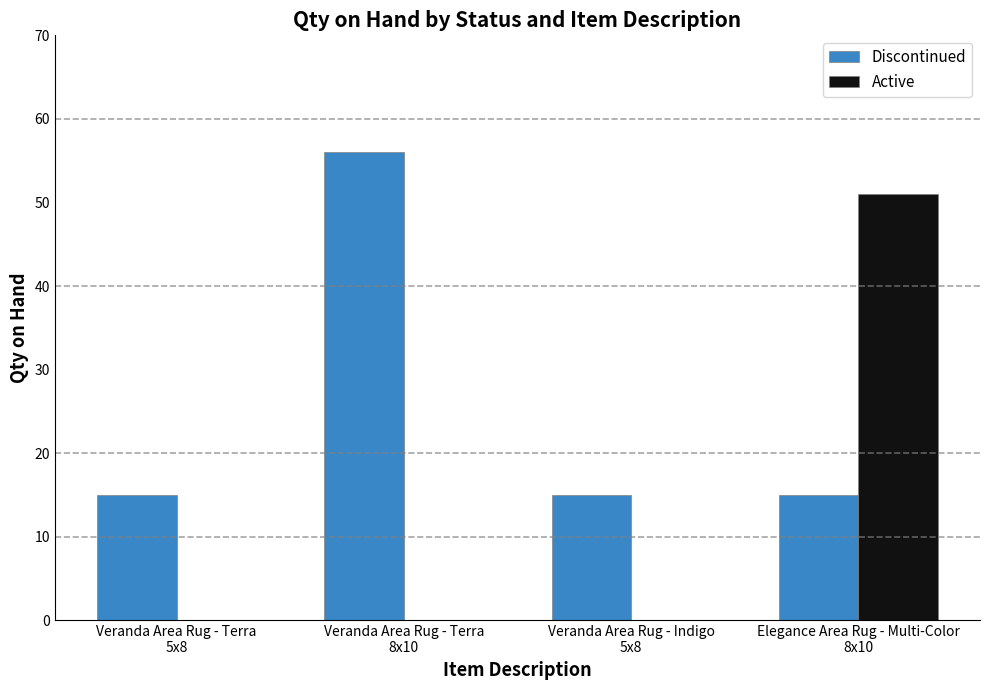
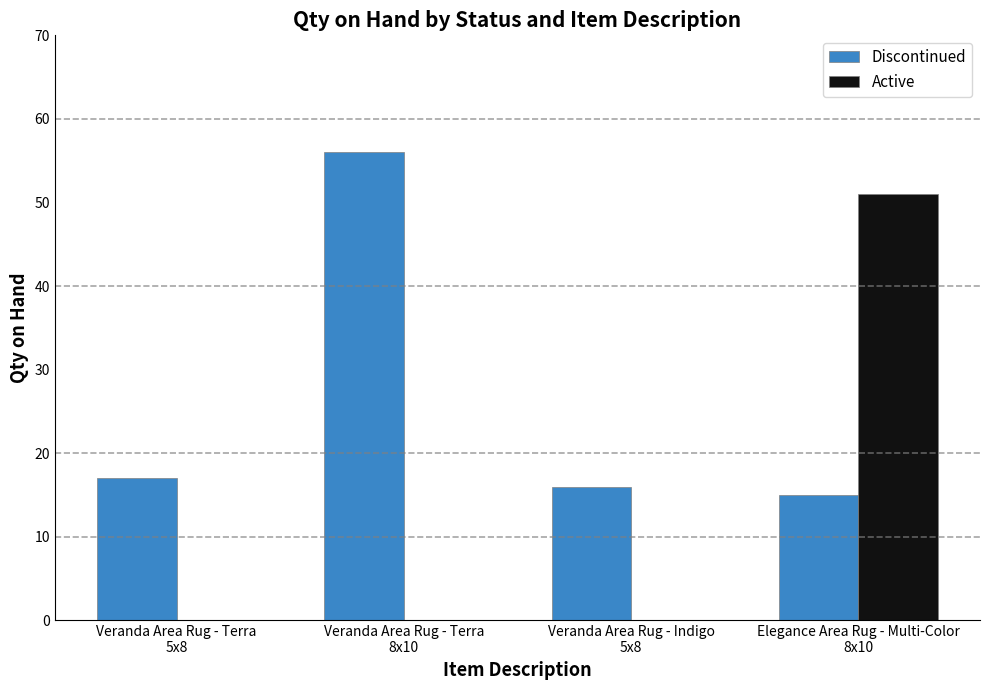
Discontinued, Veranda Area Rug - Terra 5x8: 15 -> 17
Discontinued, Veranda Area Rug - Indigo 5x8: 15 -> 16
